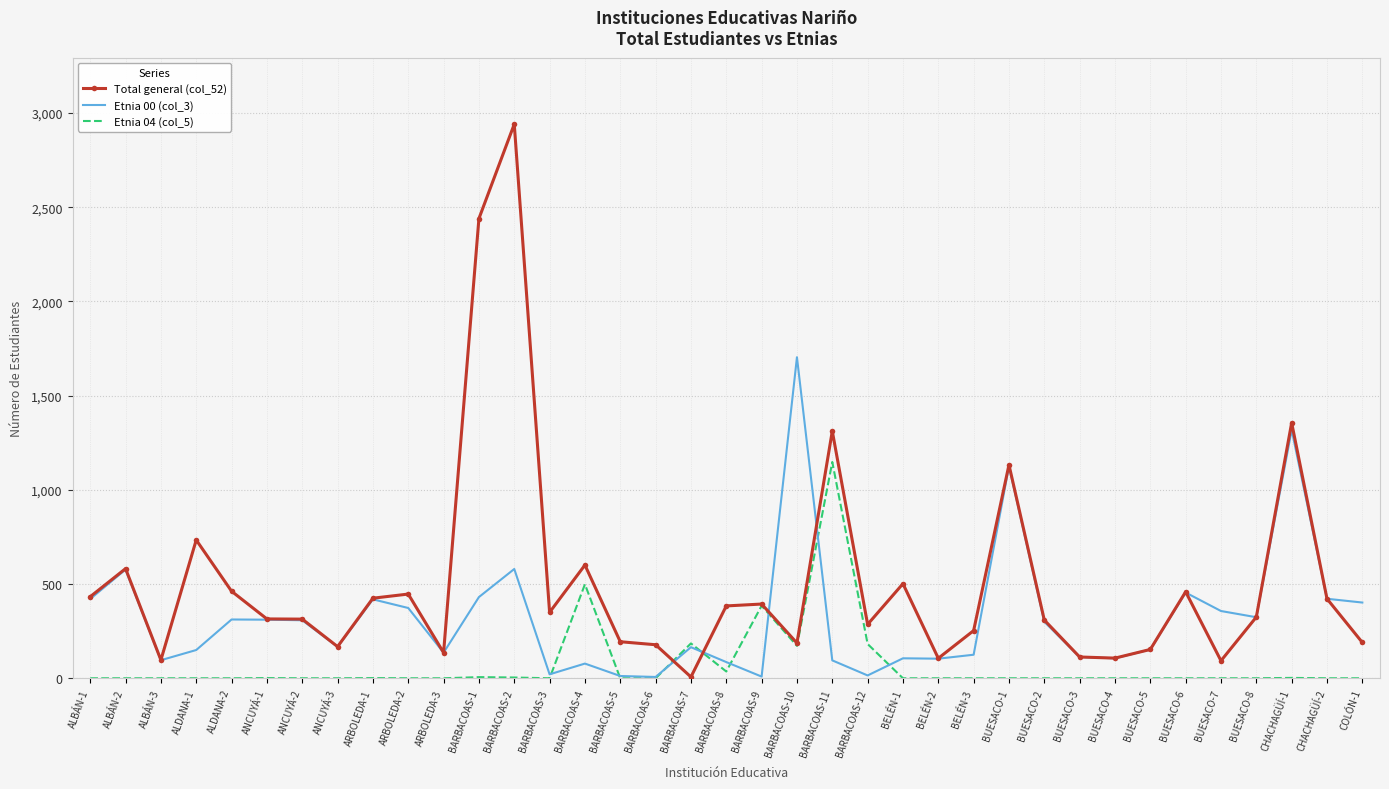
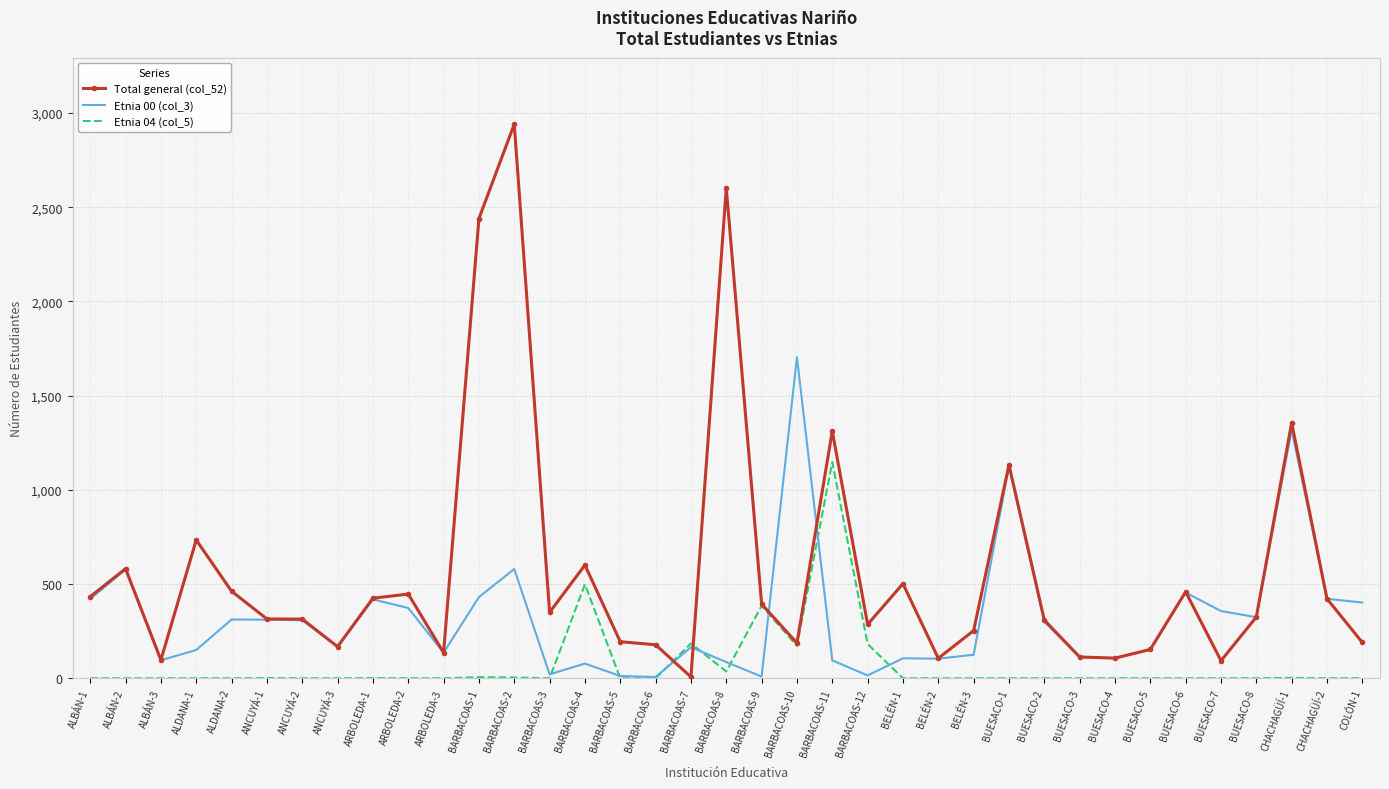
Total general (col_52), BARBACOAS-8: 380 -> 2,600
